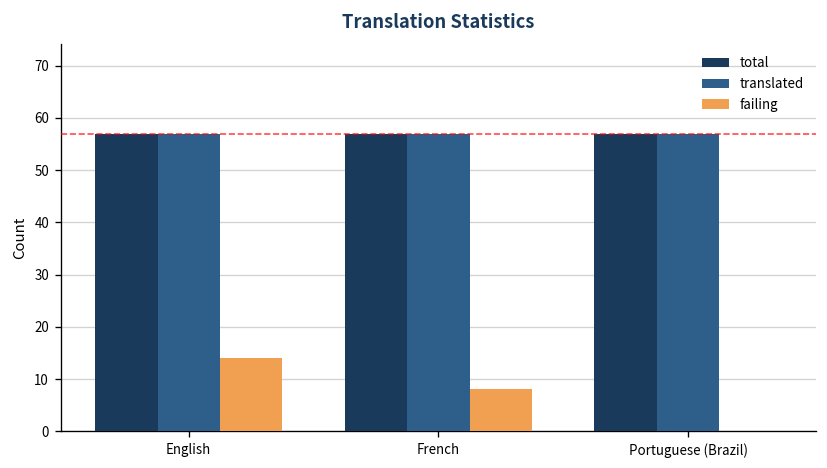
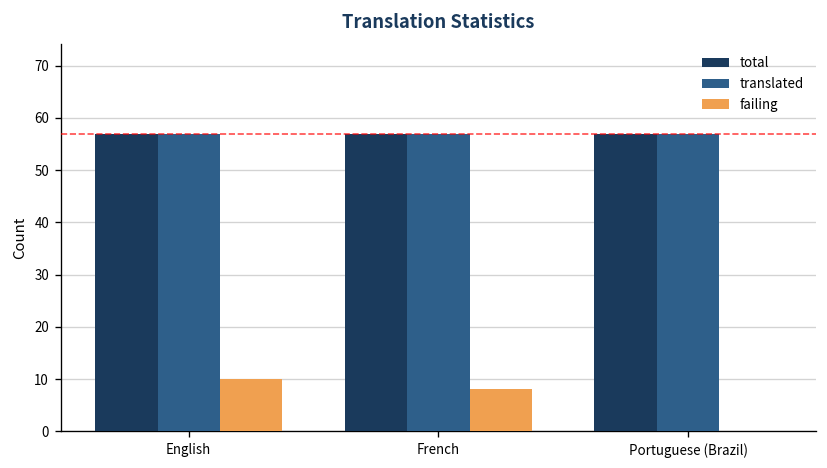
failing, English: 14 -> 10
